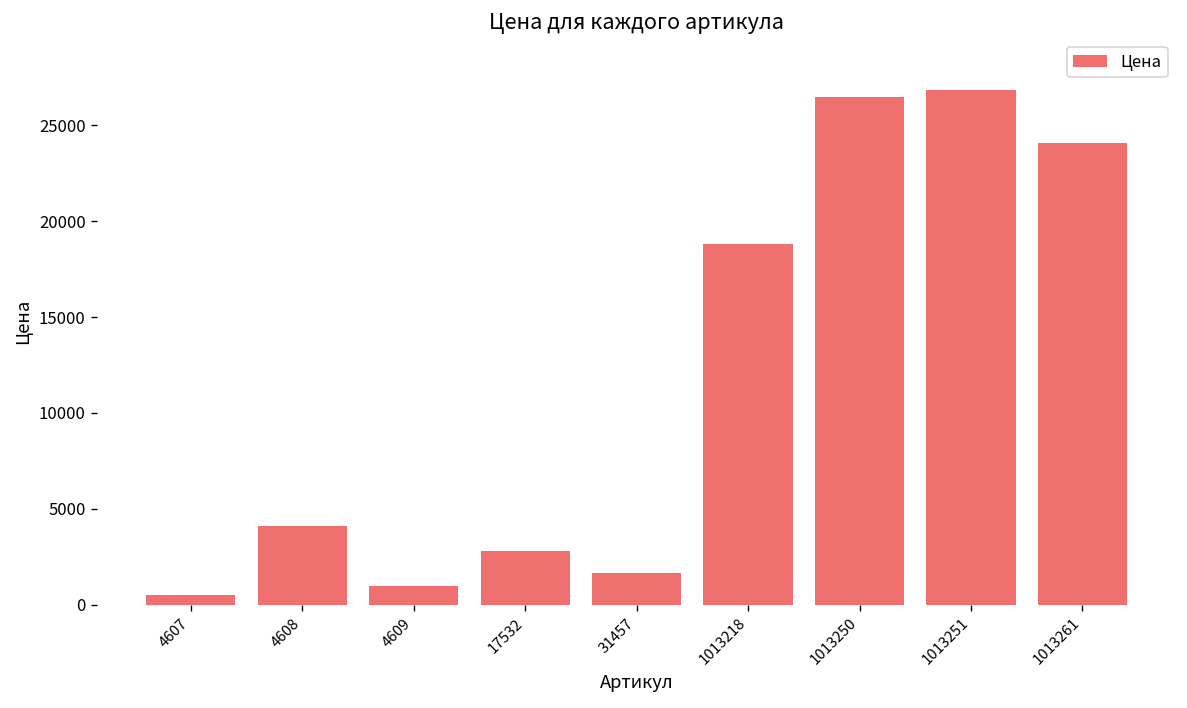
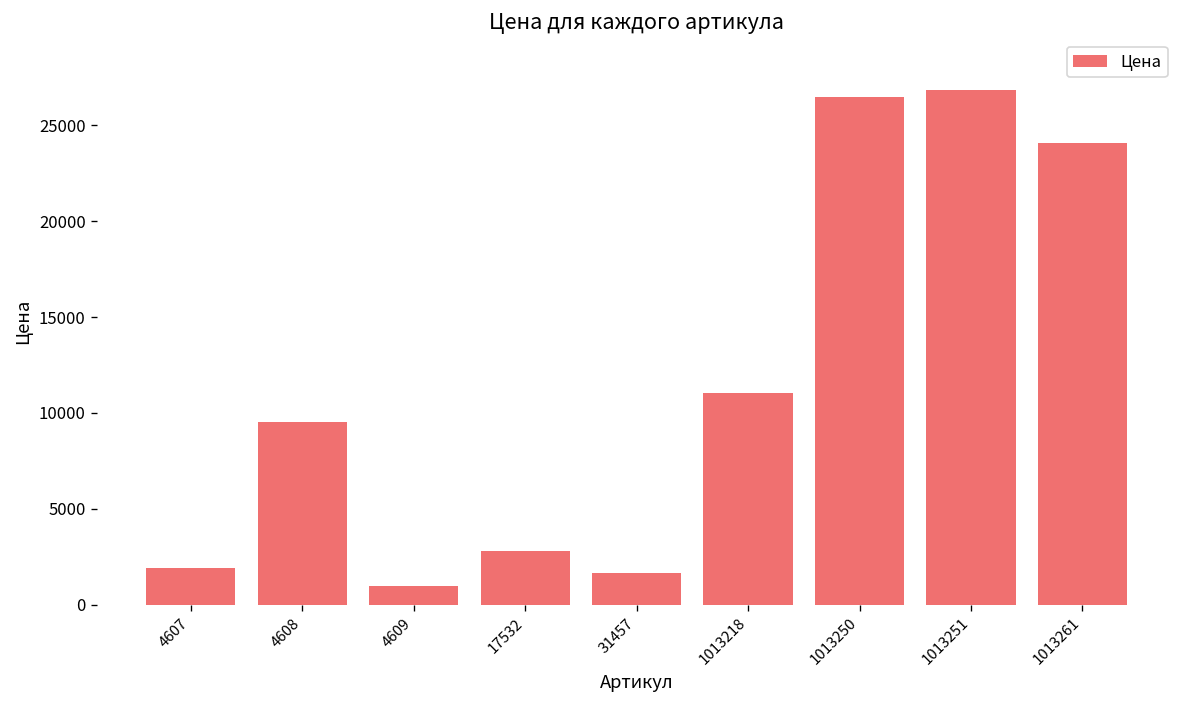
4607: 500 -> 1900
4608: 4100 -> 9500
1013218: 18800 -> 11000
